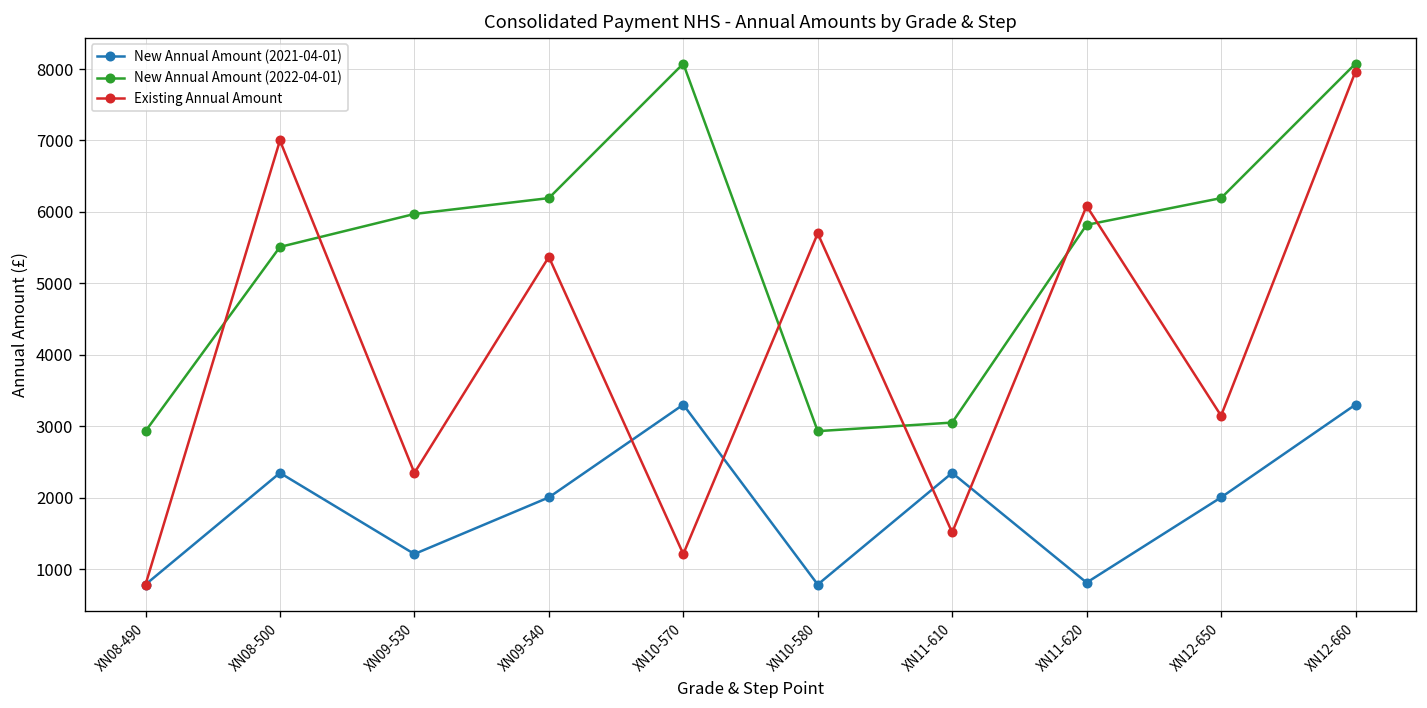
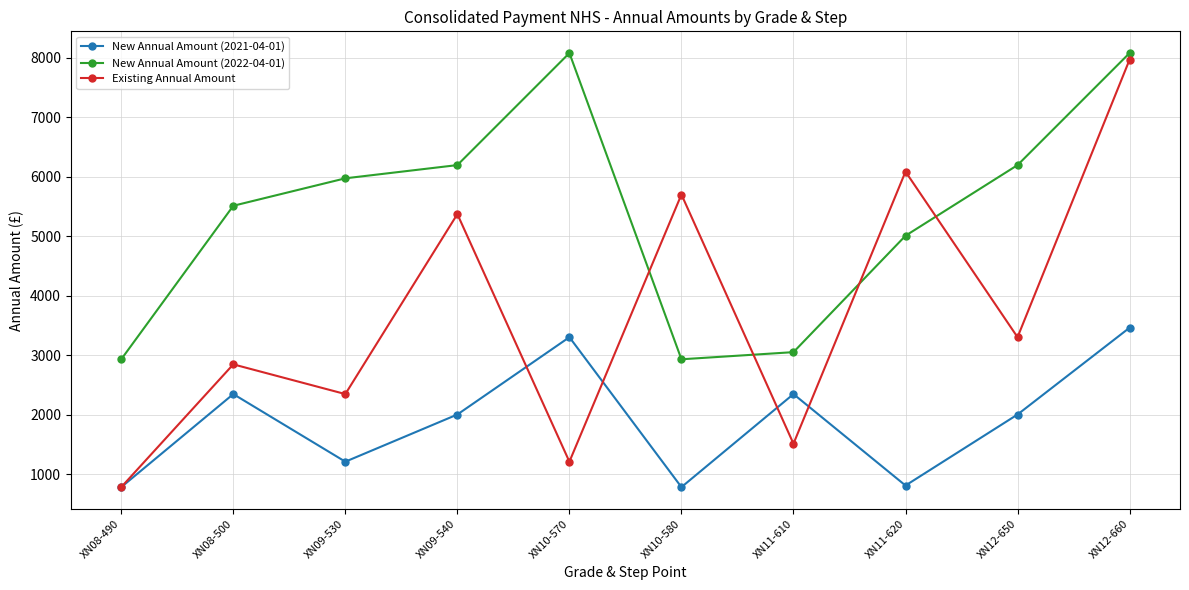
Existing Annual Amount, XN08-500: 7000 -> 2800
New Annual Amount (2022-04-01), XN11-620: 5800 -> 5000
Existing Annual Amount, XN12-650: 3200 -> 3300
New Annual Amount (2021-04-01), XN12-660: 3300 -> 3500
